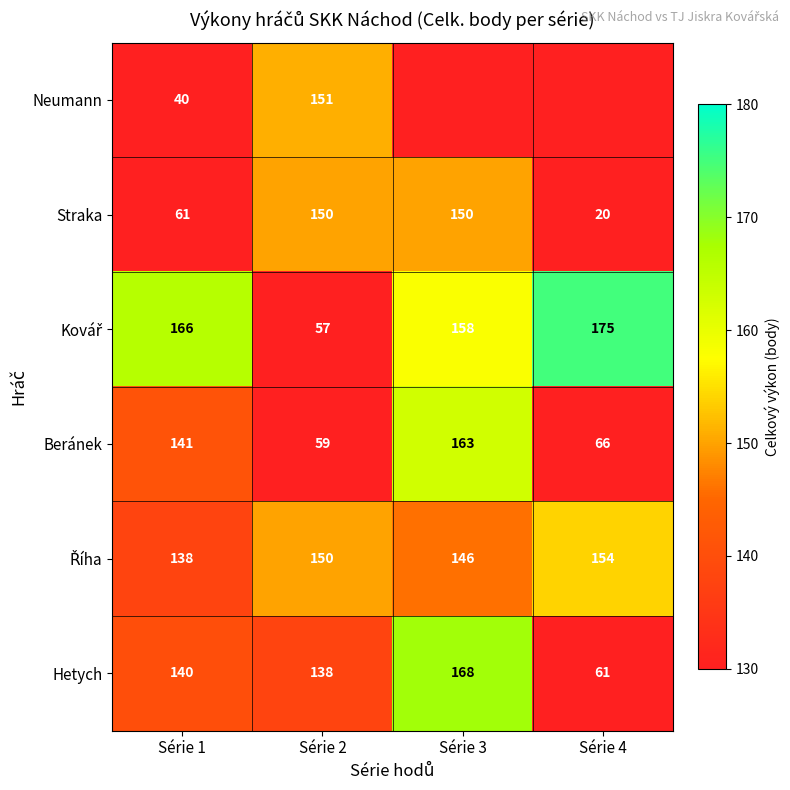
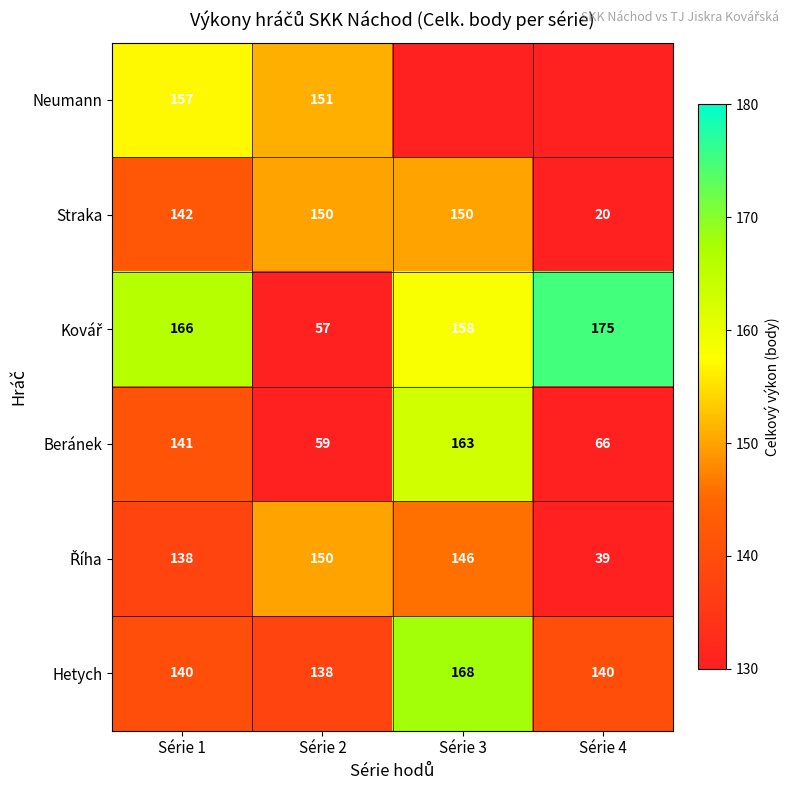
Neumann, Série 1: 40 -> 157
Straka, Série 1: 61 -> 142
Říha, Série 4: 154 -> 39
Hetych, Série 4: 61 -> 140
